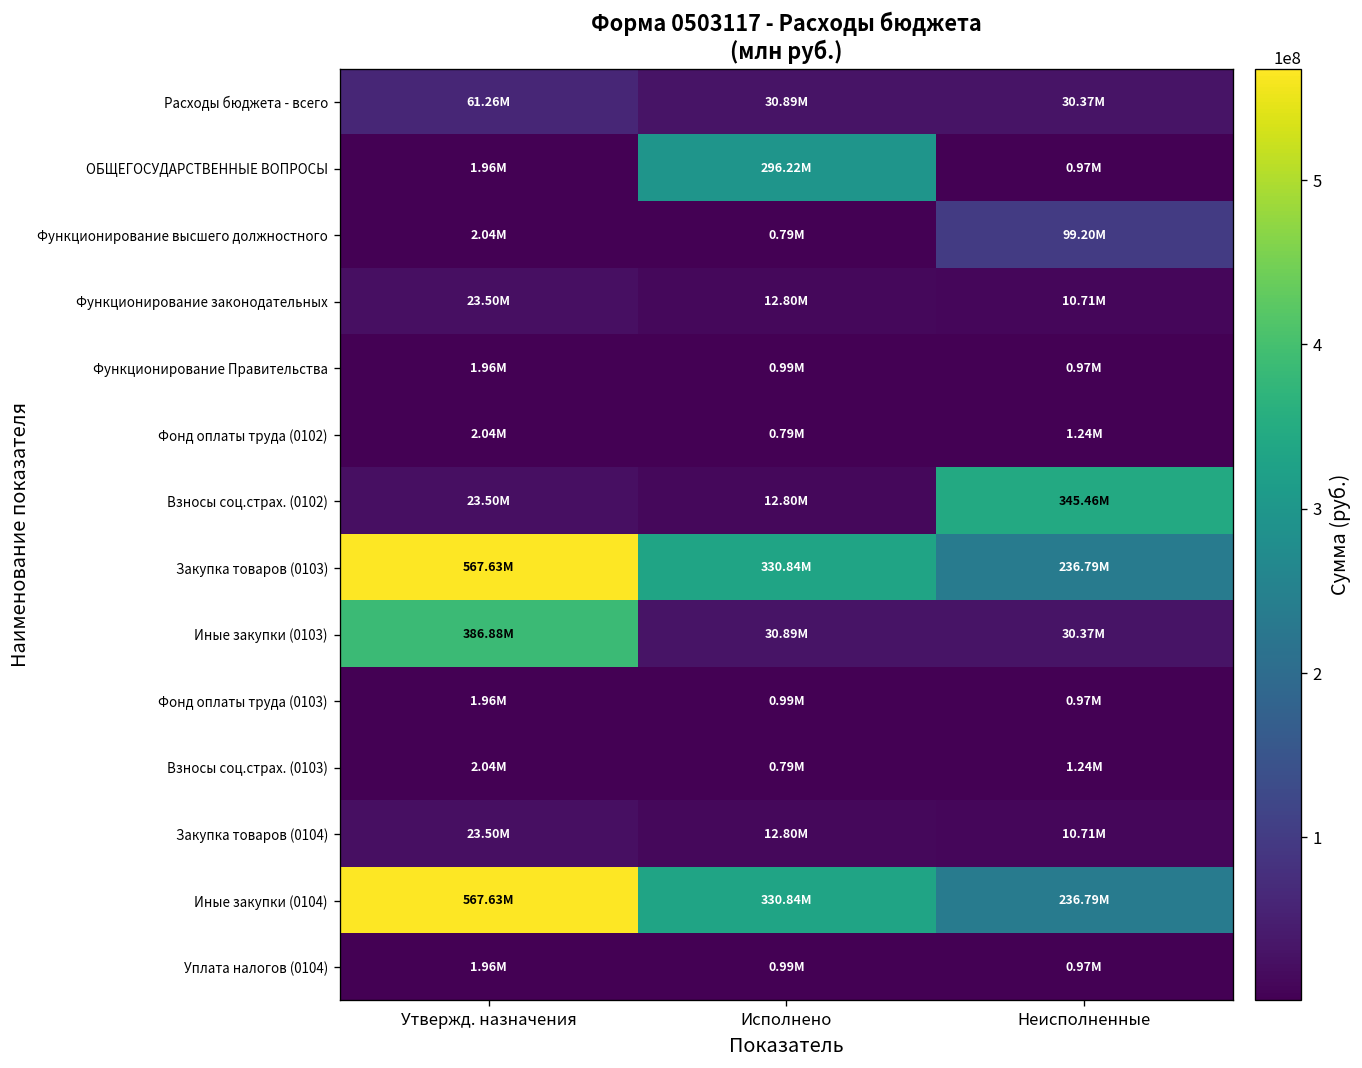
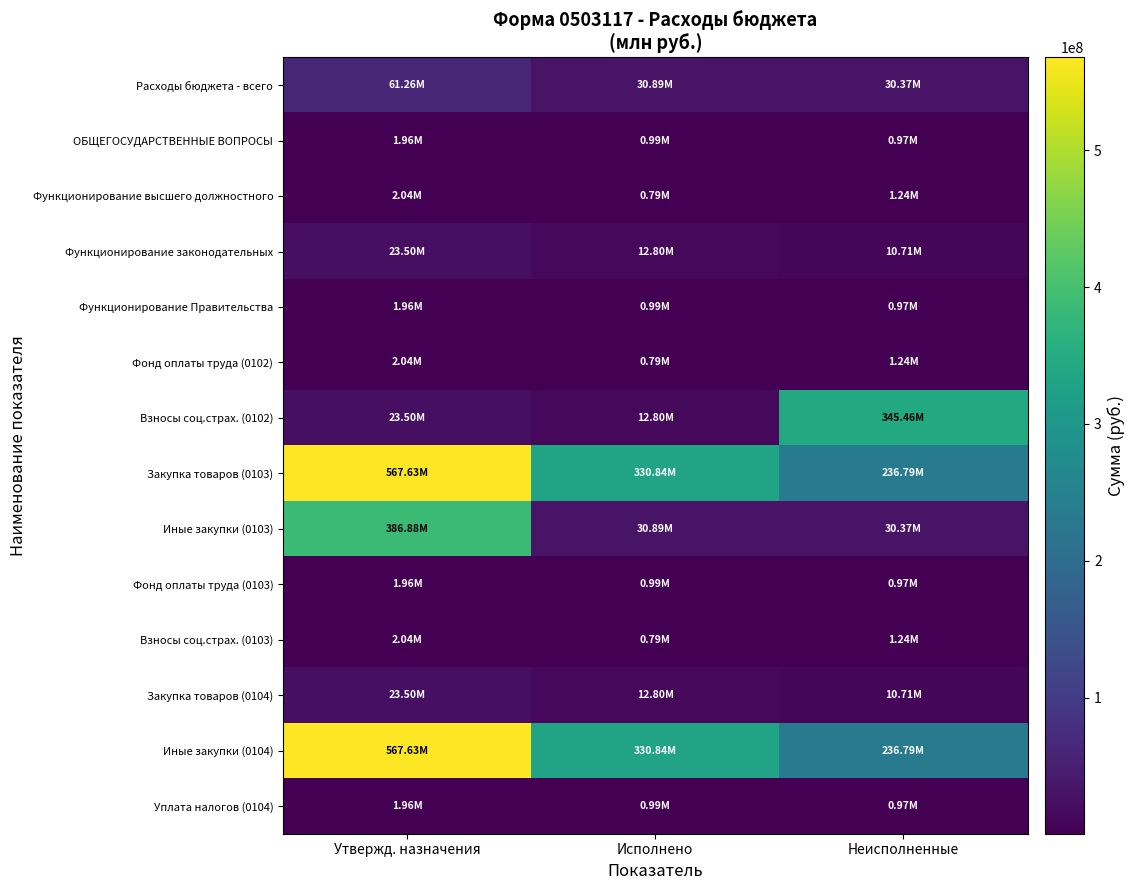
ОБЩЕГОСУДАРСТВЕННЫЕ ВОПРОСЫ, Исполнено: 296.22M -> 0.99M
Функционирование высшего должностного, Неисполненные: 99.20M -> 1.24M
